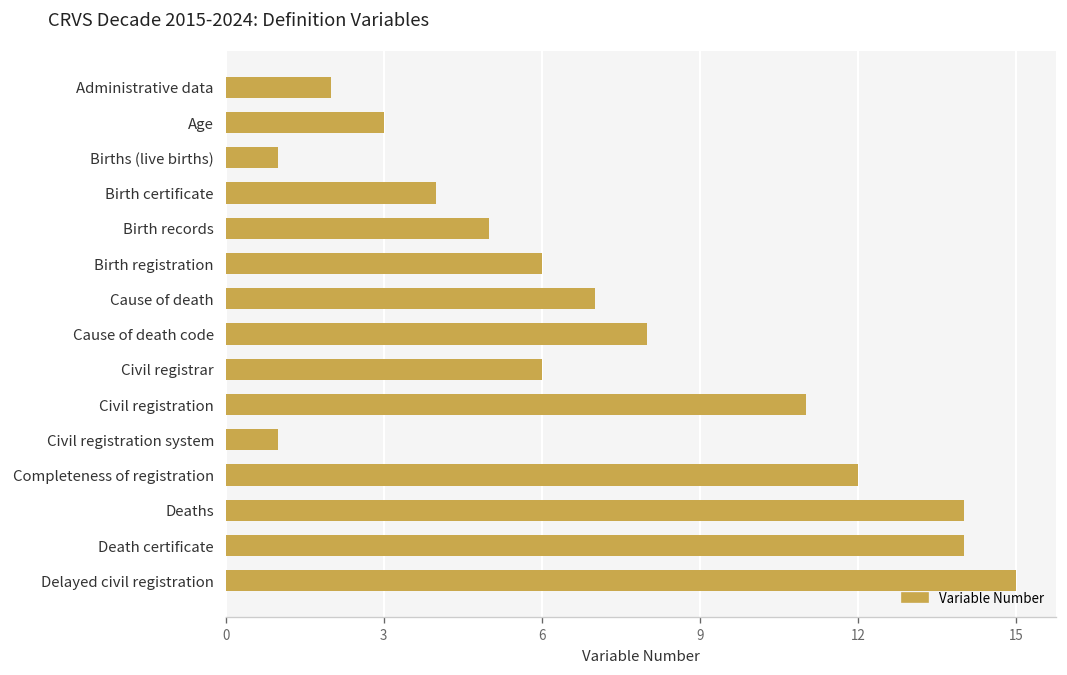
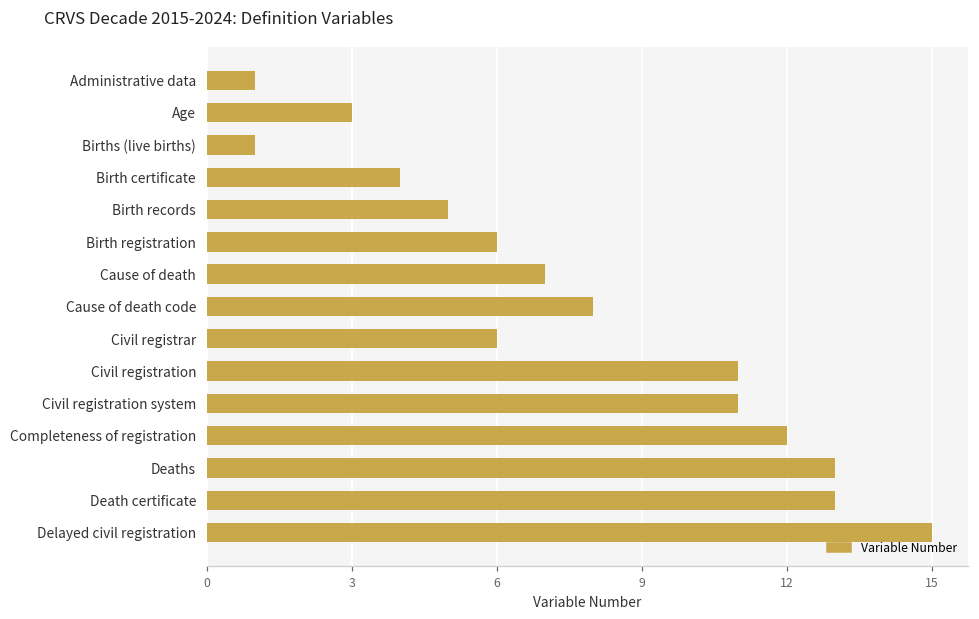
Administrative data: 2 -> 1
Civil registration system: 1 -> 11
Deaths: 14 -> 13
Death certificate: 14 -> 13
